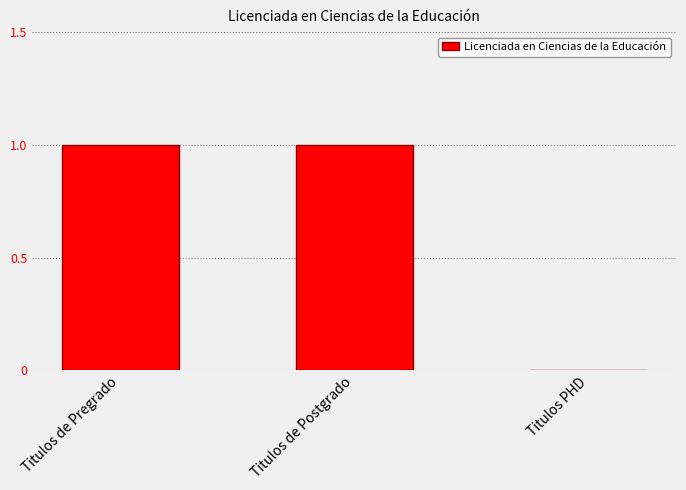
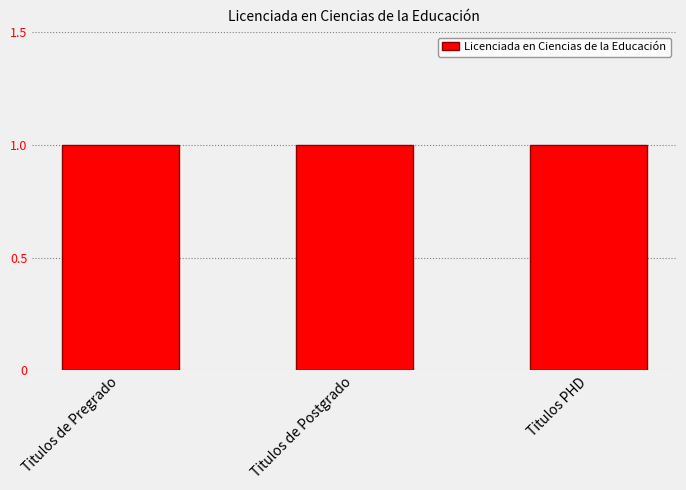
Titulos PHD: 0 -> 1
